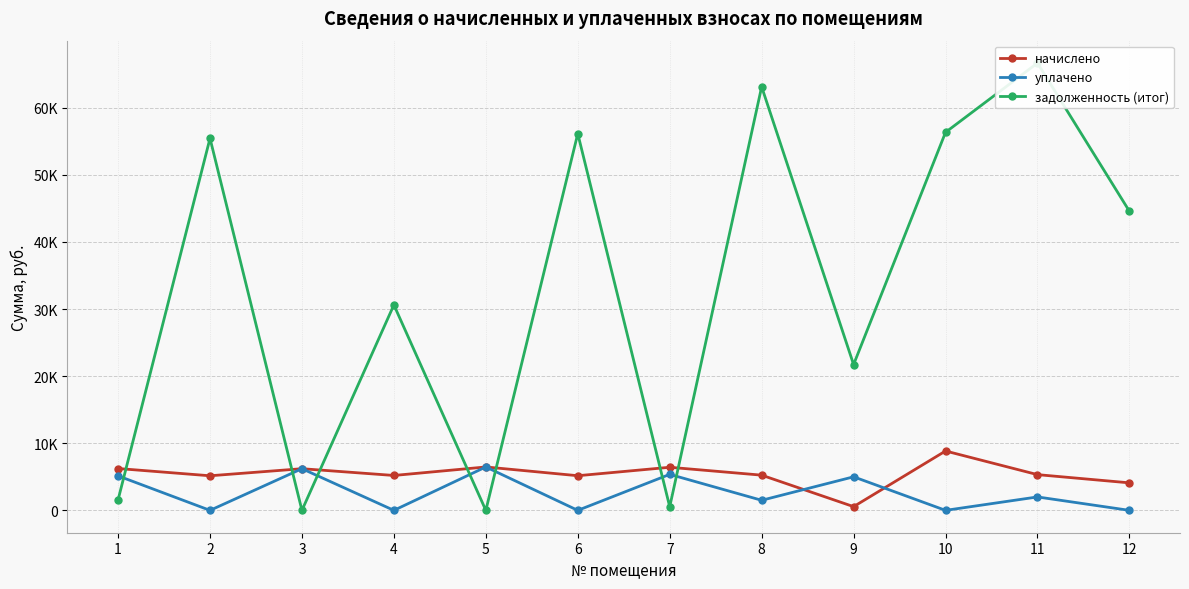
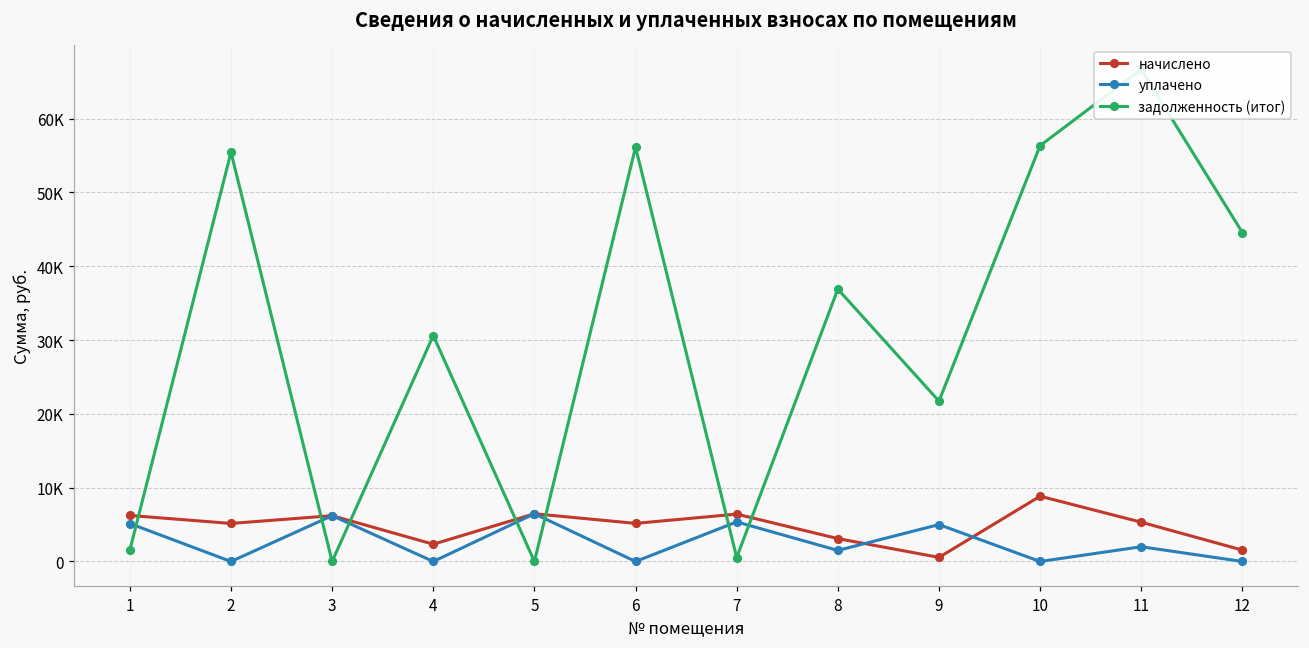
начислено, 4: 5000 -> 2000
начислено, 8: 5000 -> 3000
задолженность (итог), 8: 63000 -> 37000
начислено, 12: 4000 -> 2000
